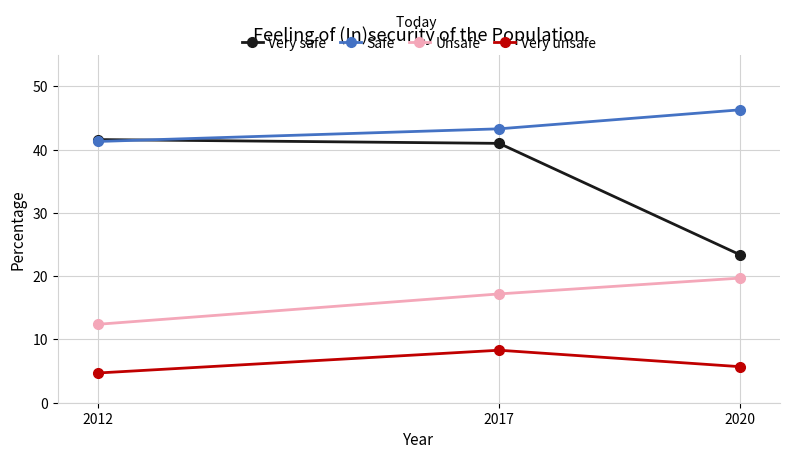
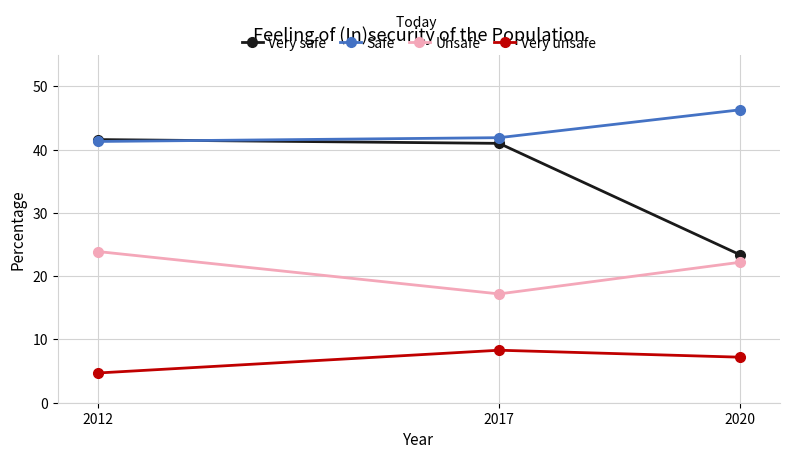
Unsafe, 2012: 12 -> 24
Safe, 2017: 43 -> 42
Unsafe, 2020: 20 -> 22
Very unsafe, 2020: 6 -> 7
